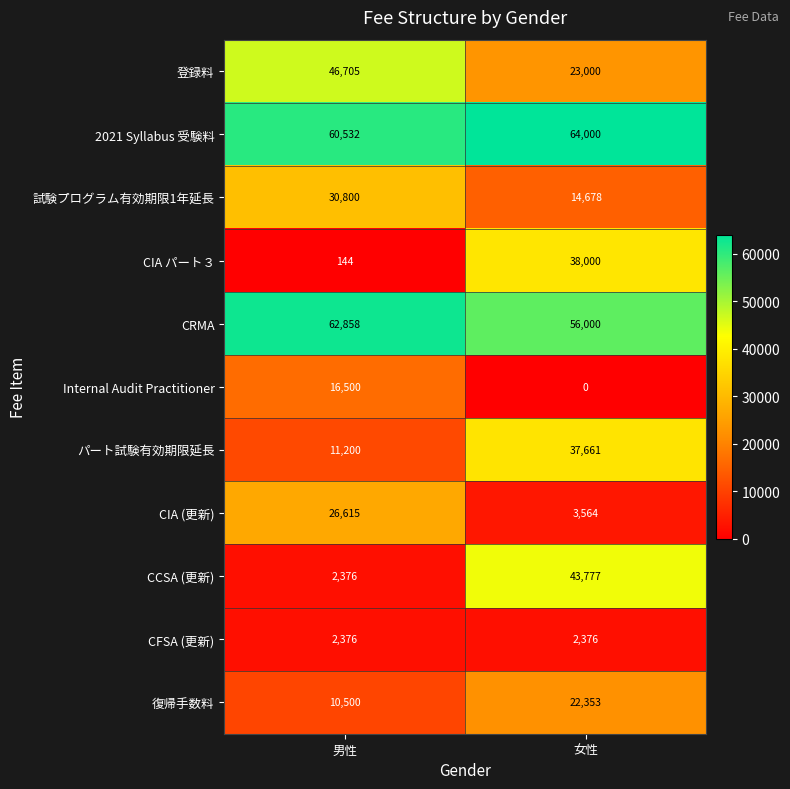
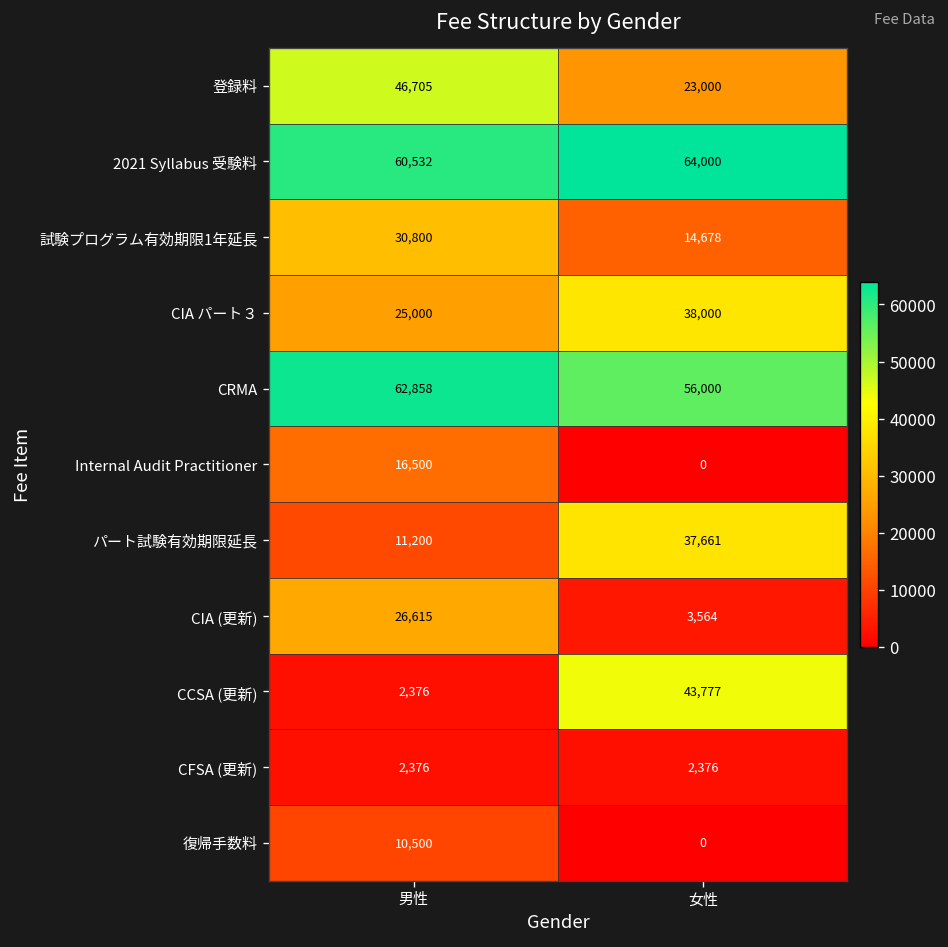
CIA パート３, 男性: 144 -> 25,000
復帰手数料, 女性: 22,353 -> 0
